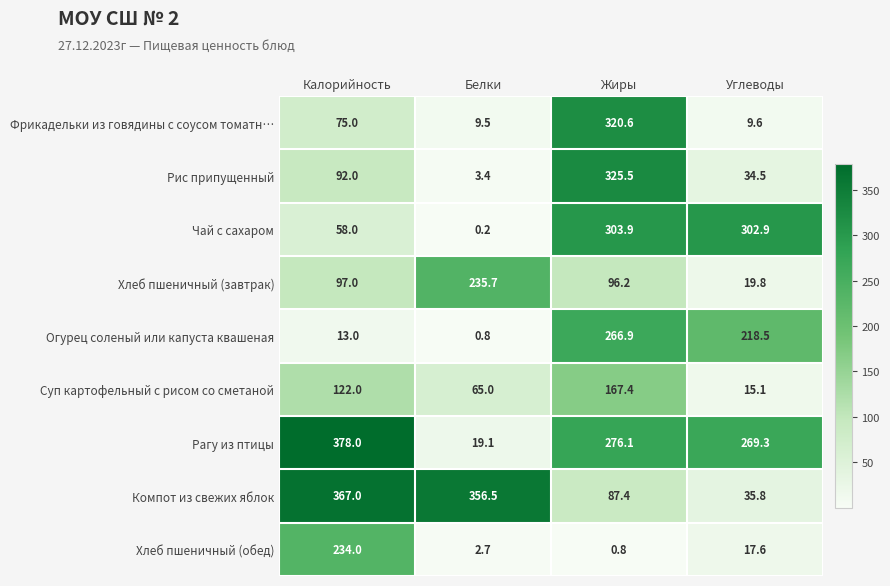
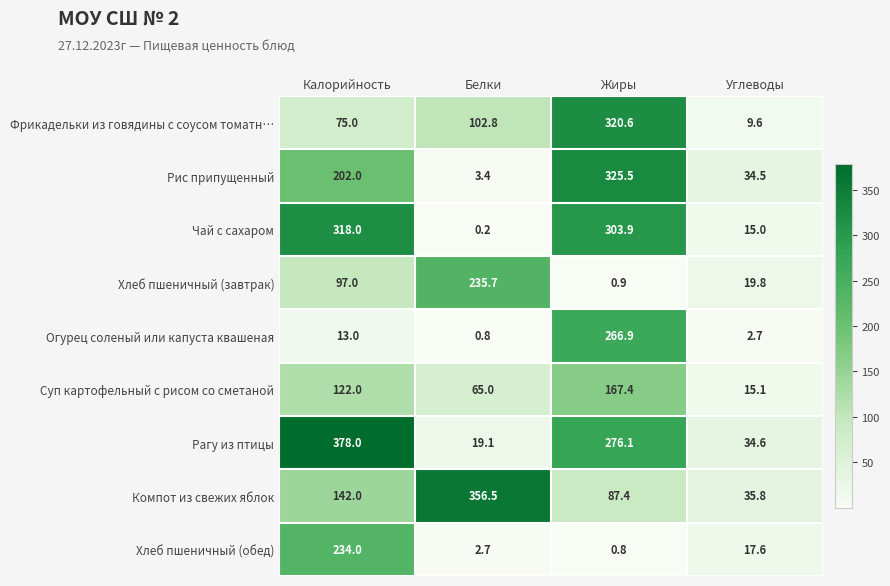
Фрикадельки из говядины с соусом томатн…, Белки: 9.5 -> 102.8
Рис припущенный, Калорийность: 92.0 -> 202.0
Чай с сахаром, Калорийность: 58.0 -> 318.0
Чай с сахаром, Углеводы: 302.9 -> 15.0
Хлеб пшеничный (завтрак), Жиры: 96.2 -> 0.9
Огурец соленый или капуста квашеная, Углеводы: 218.5 -> 2.7
Рагу из птицы, Углеводы: 269.3 -> 34.6
Компот из свежих яблок, Калорийность: 367.0 -> 142.0
